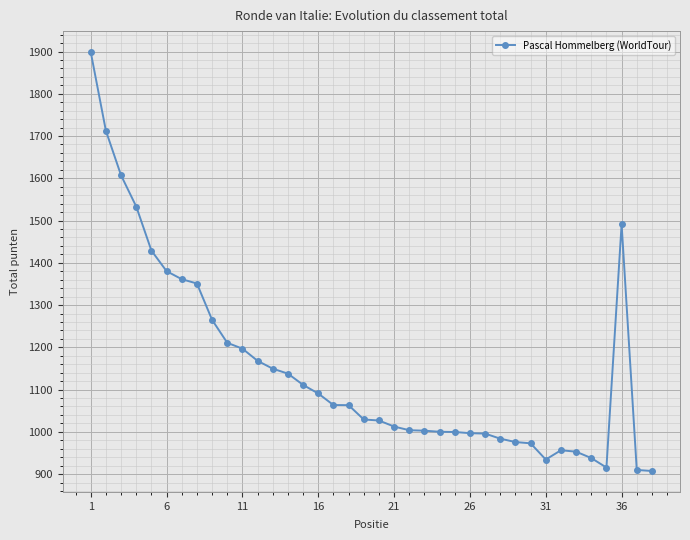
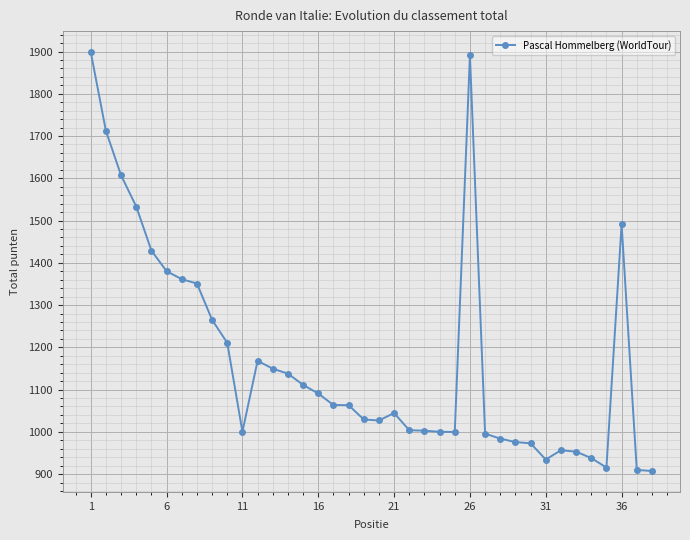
11: 1200 -> 1000
21: 1010 -> 1040
26: 1000 -> 1890
